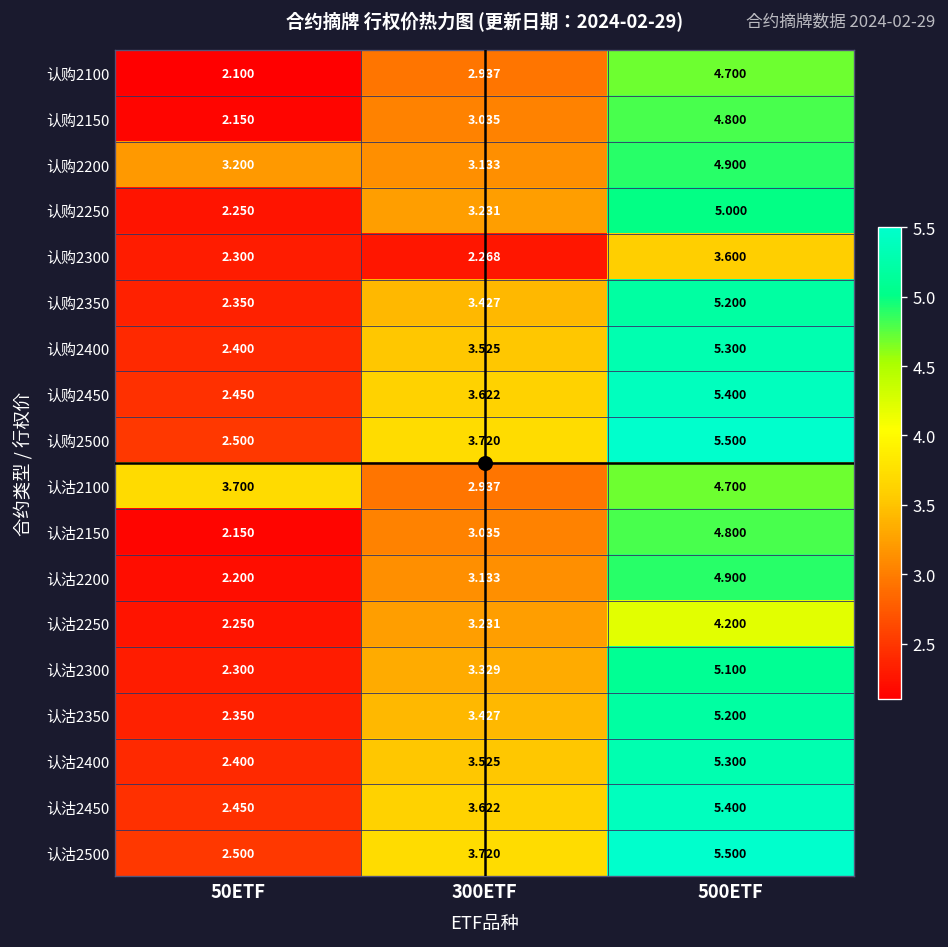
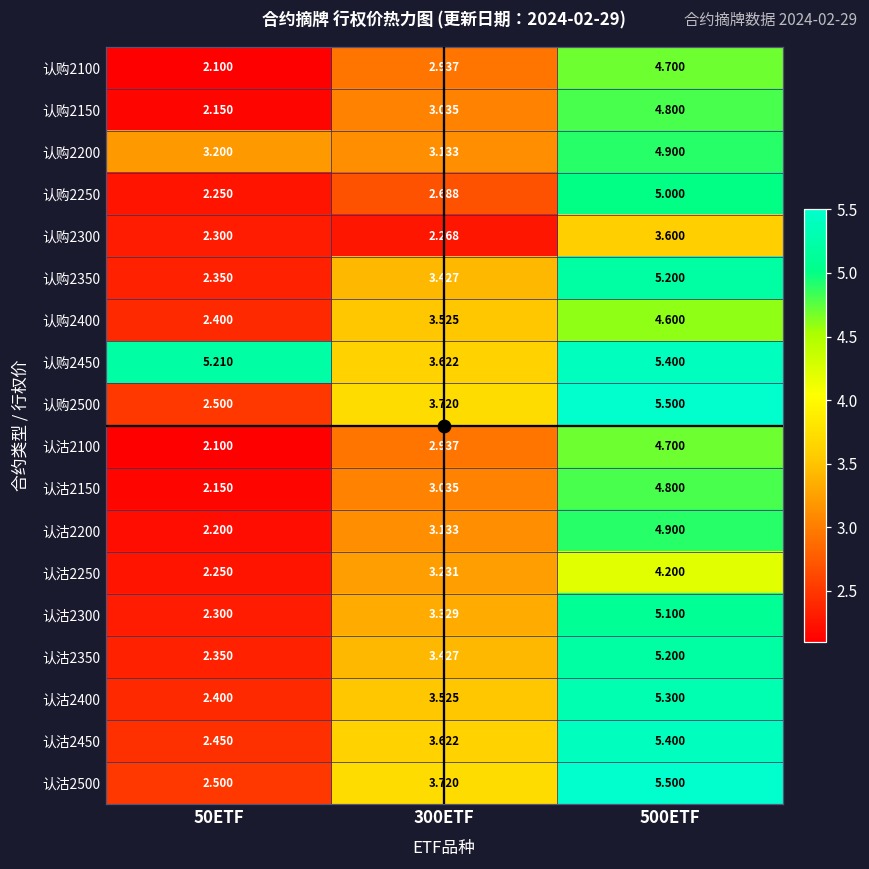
认购2250, 300ETF: 3.231 -> 2.688
认购2400, 500ETF: 5.300 -> 4.600
认购2450, 50ETF: 2.450 -> 5.210
认沽2100, 50ETF: 3.700 -> 2.100
